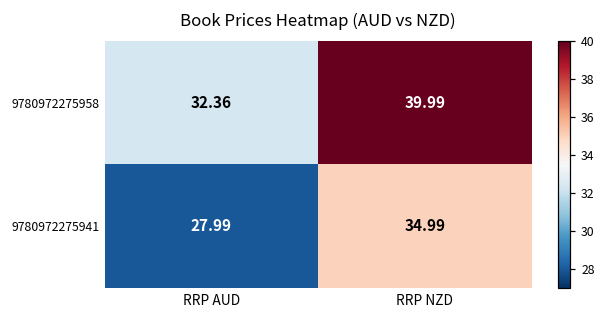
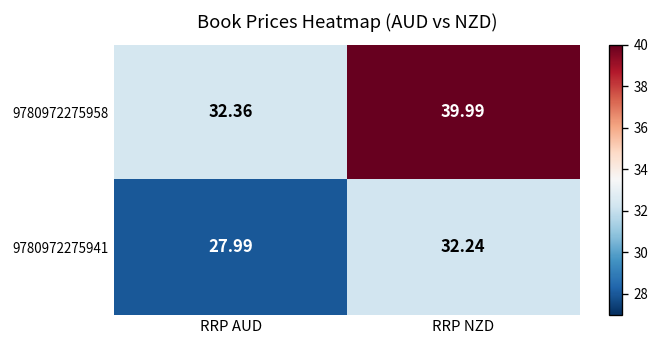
9780972275941, RRP NZD: 34.99 -> 32.24
